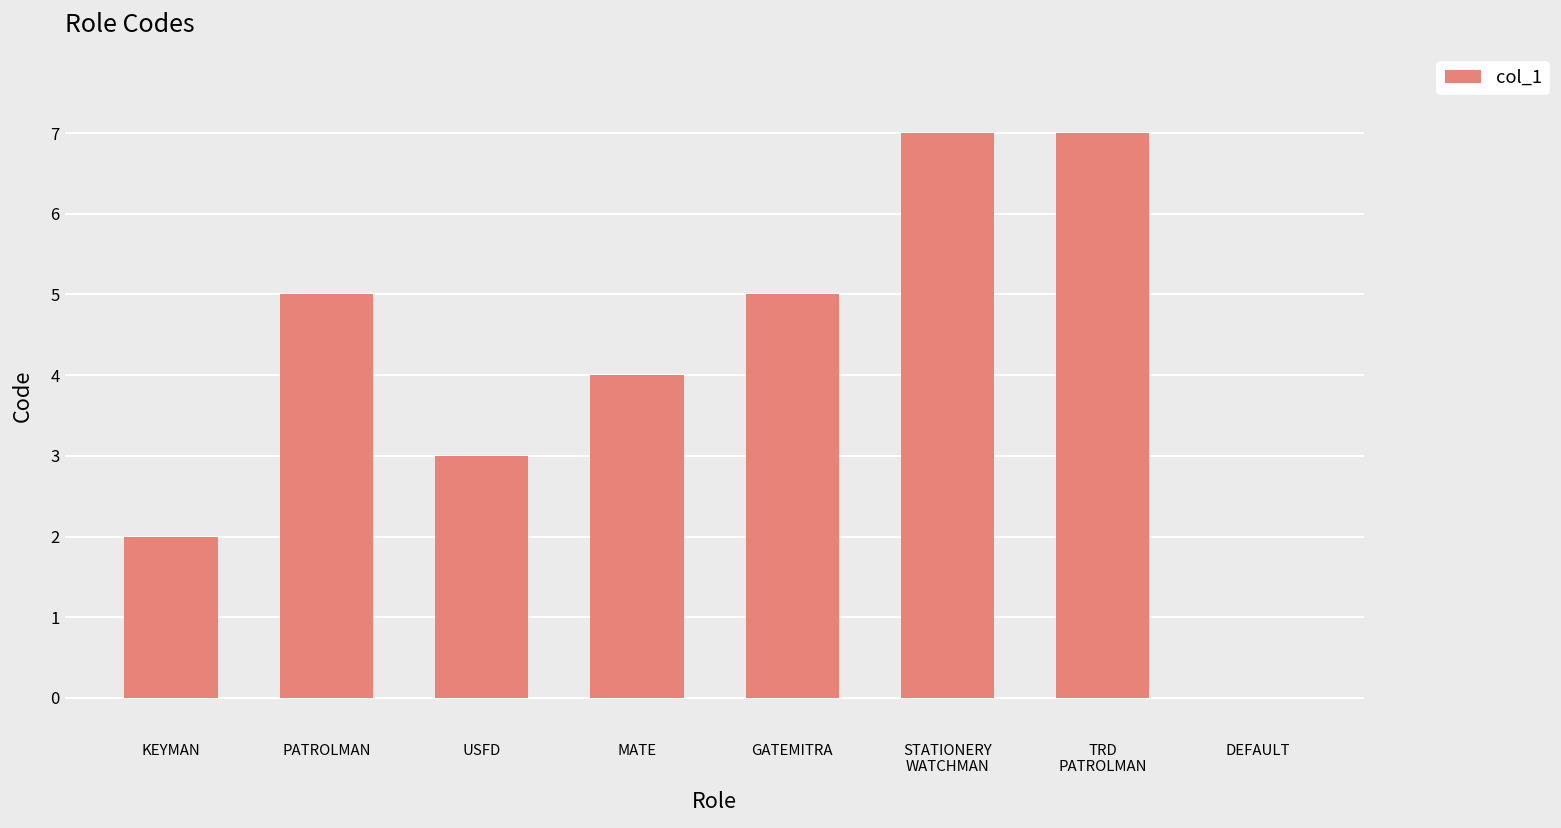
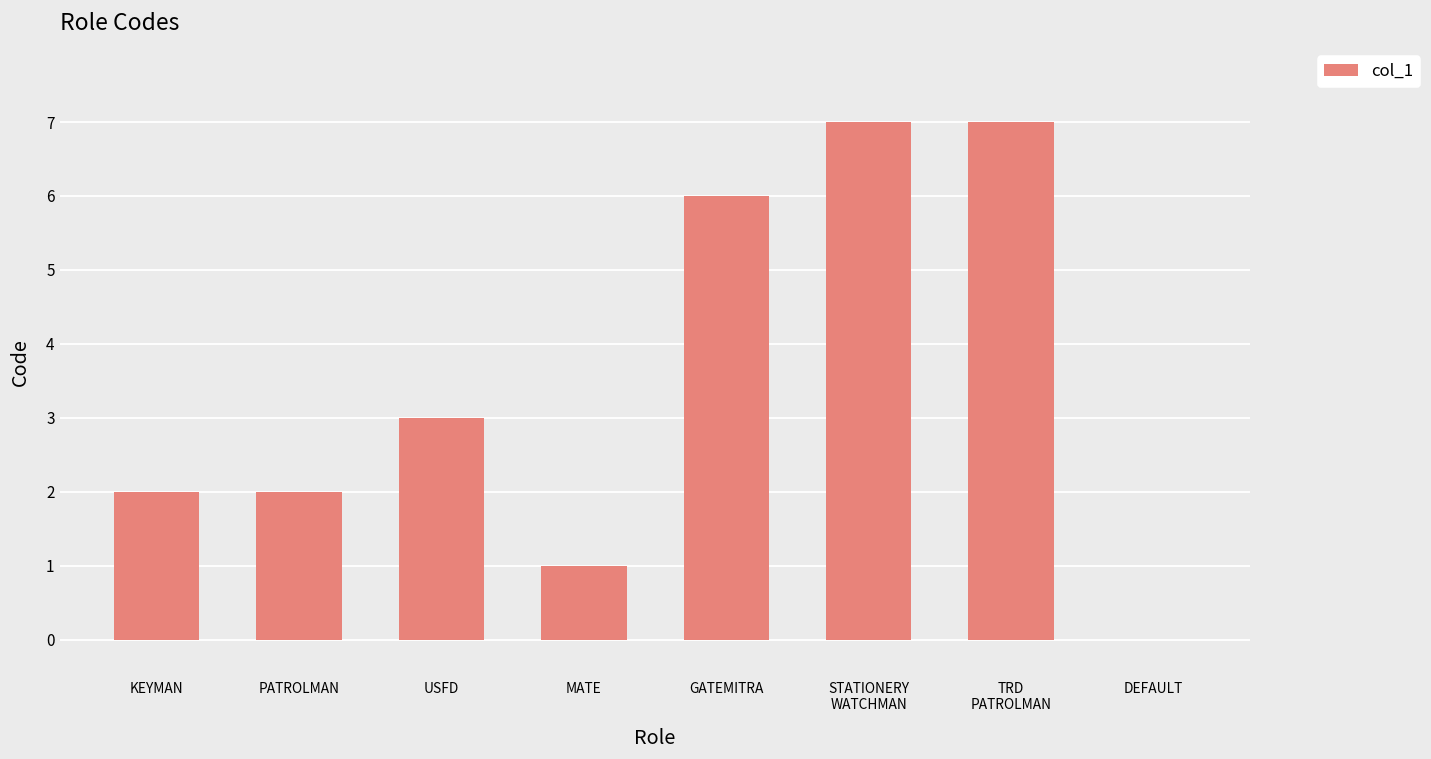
PATROLMAN: 5 -> 2
MATE: 4 -> 1
GATEMITRA: 5 -> 6
